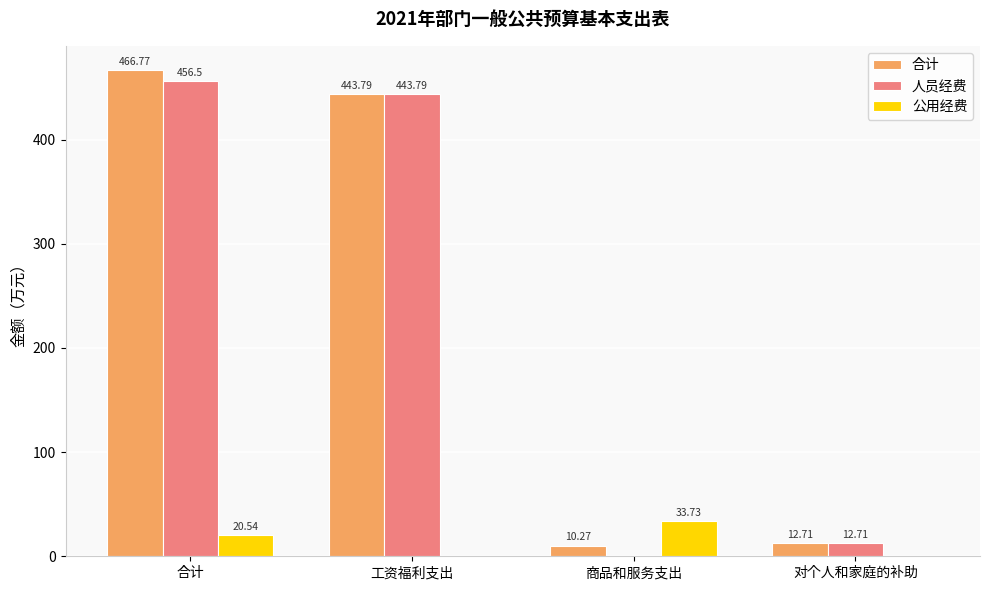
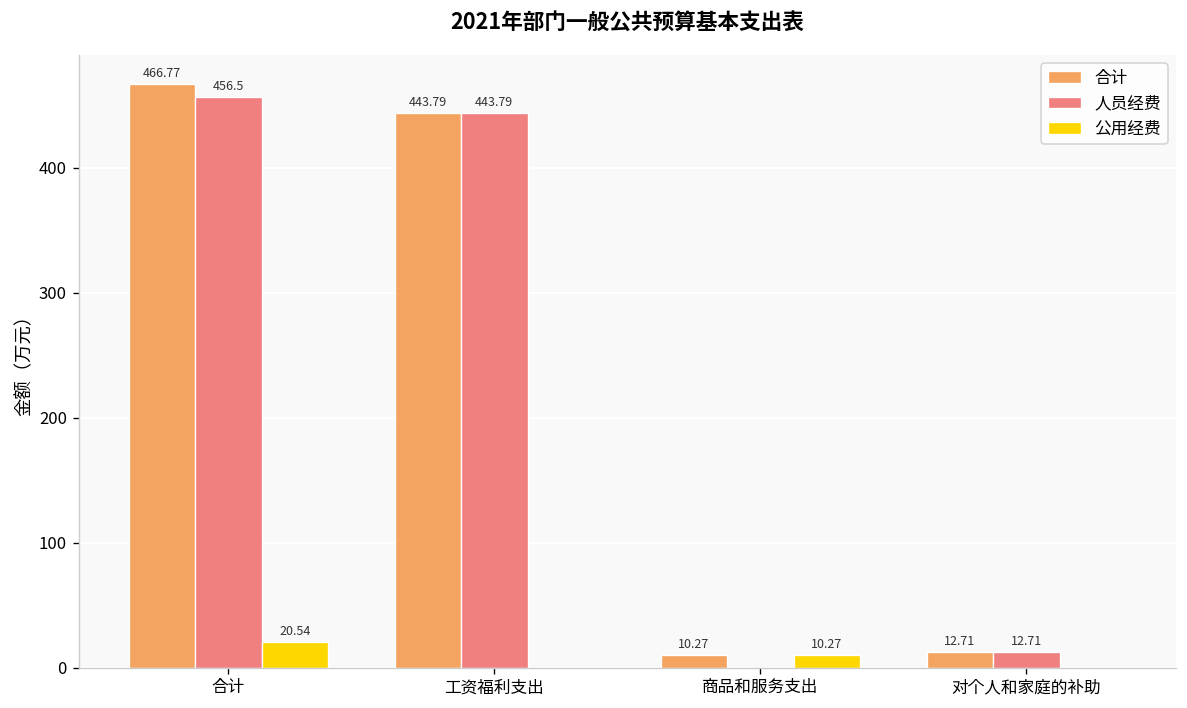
公用经费, 商品和服务支出: 33.73 -> 10.27
